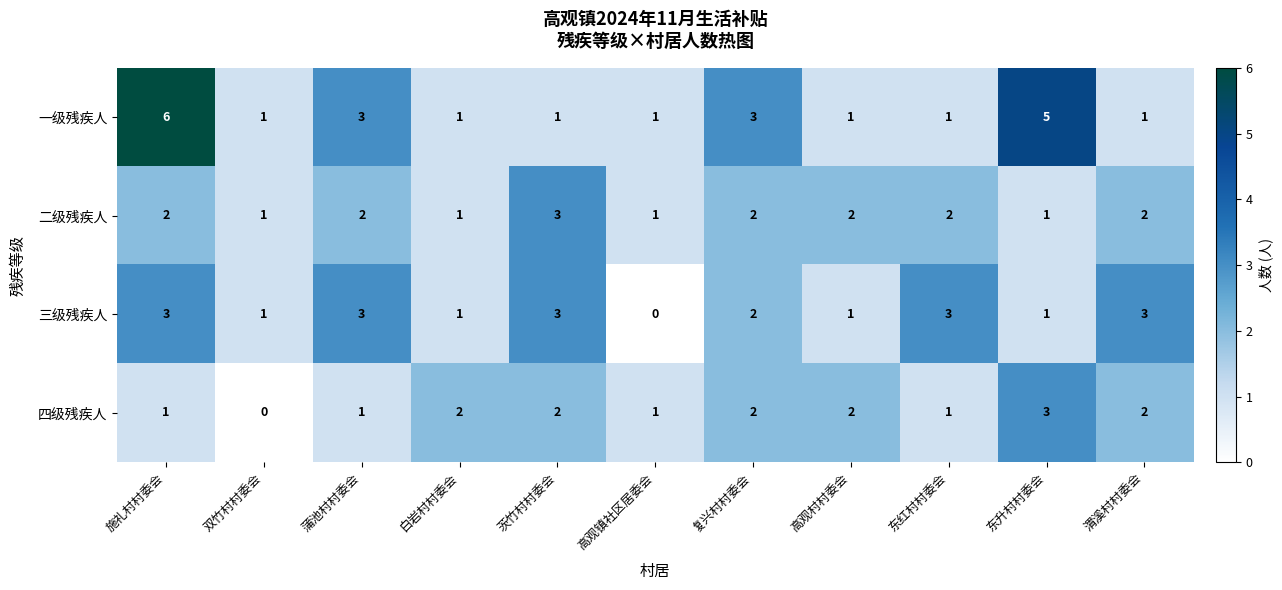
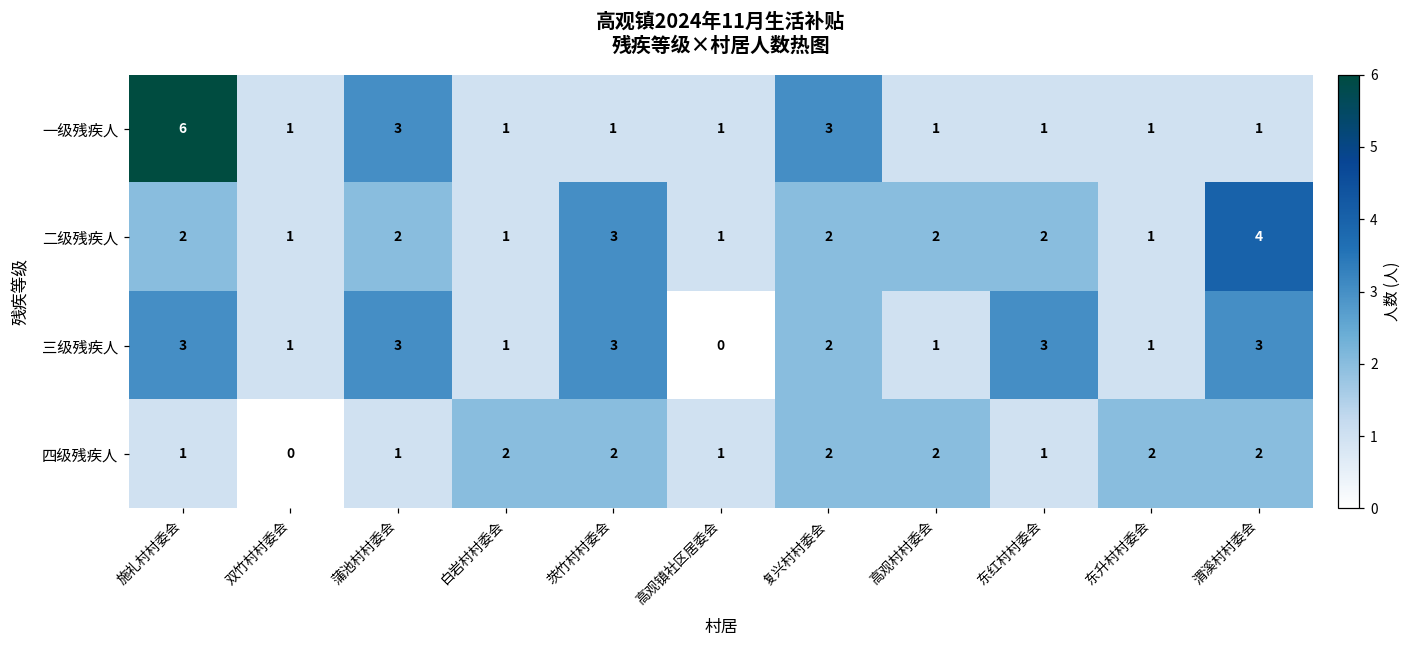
一级残疾人, 东升村村委会: 5 -> 1
二级残疾人, 渭溪村村委会: 2 -> 4
四级残疾人, 东升村村委会: 3 -> 2
